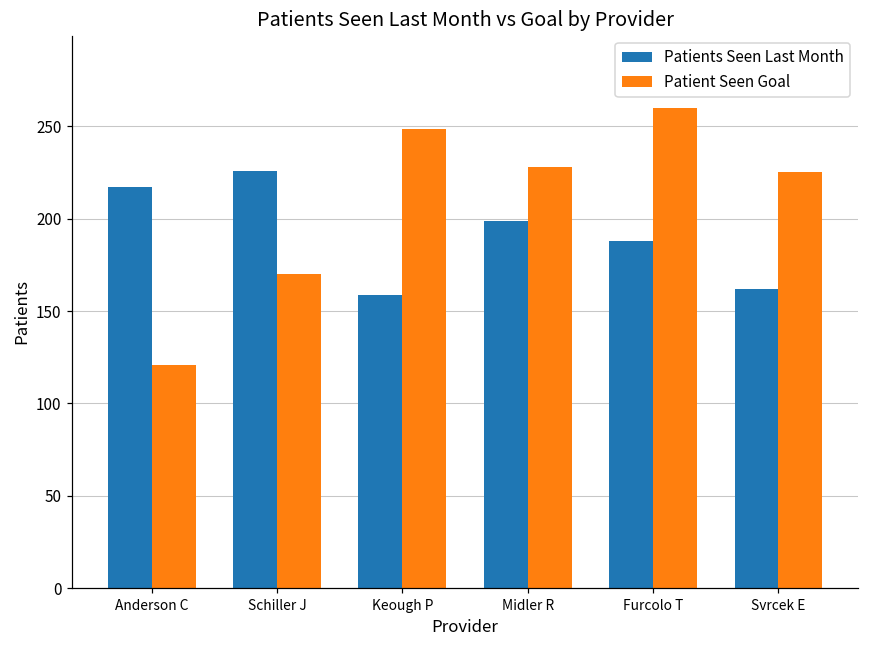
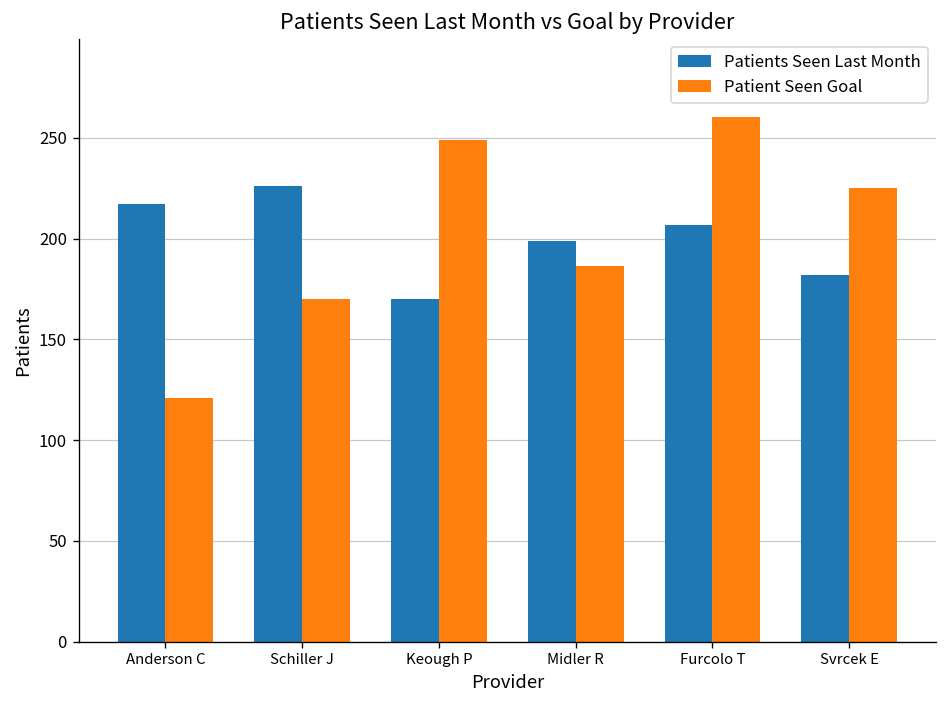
Patients Seen Last Month, Keough P: 159 -> 170
Patient Seen Goal, Midler R: 228 -> 186
Patients Seen Last Month, Furcolo T: 188 -> 207
Patients Seen Last Month, Svrcek E: 162 -> 182
